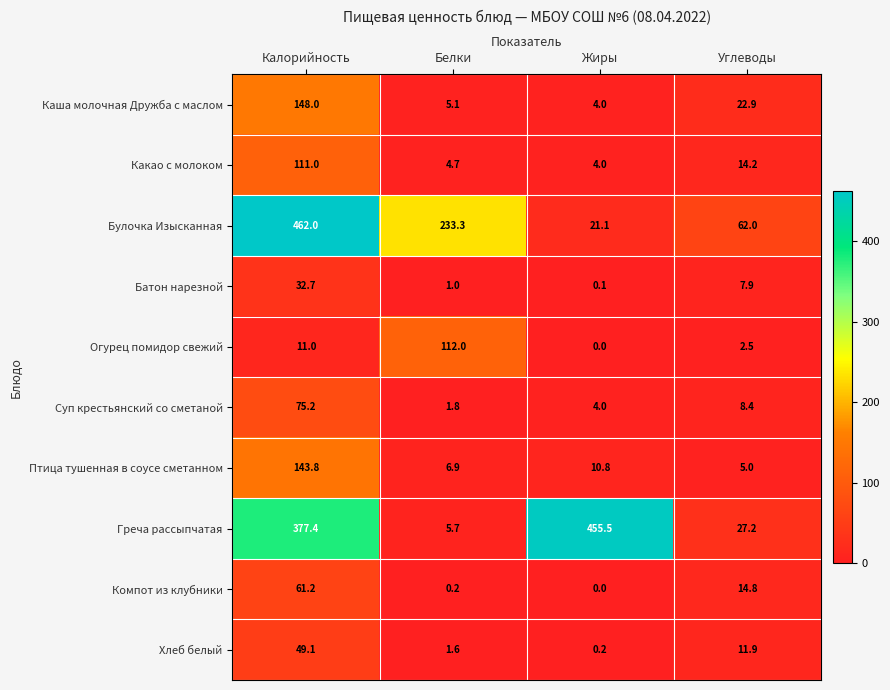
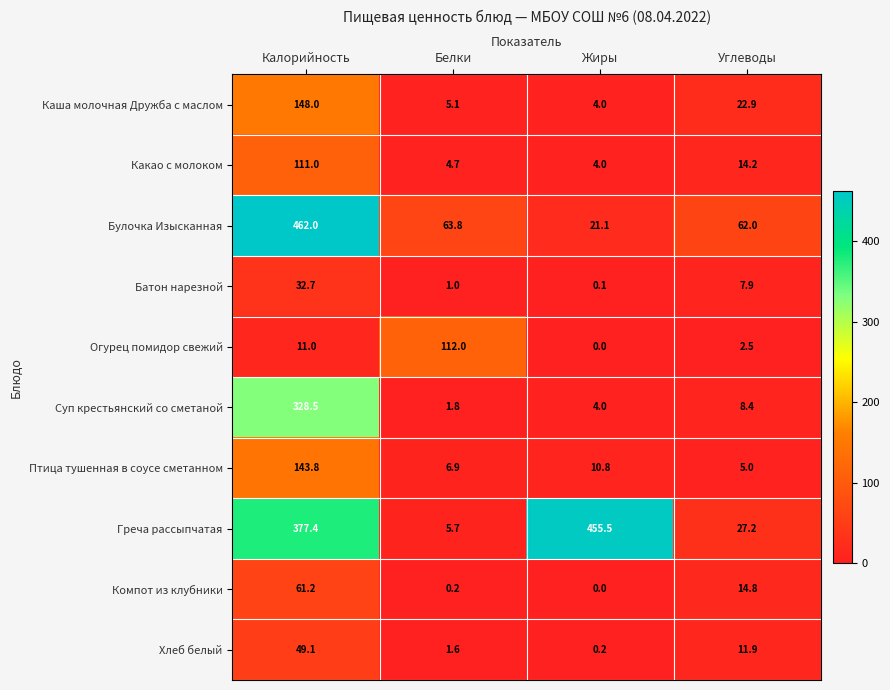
Булочка Изысканная, Белки: 233.3 -> 63.8
Суп крестьянский со сметаной, Калорийность: 75.2 -> 328.5
